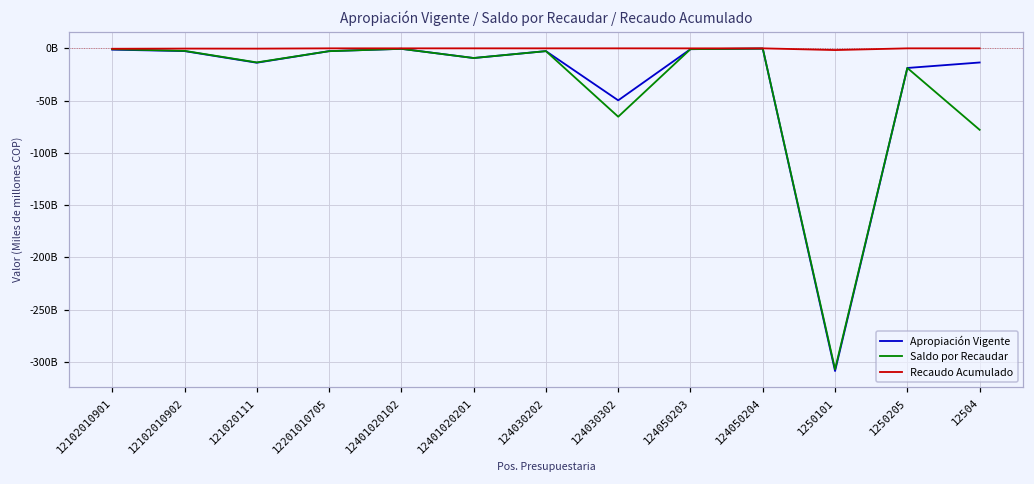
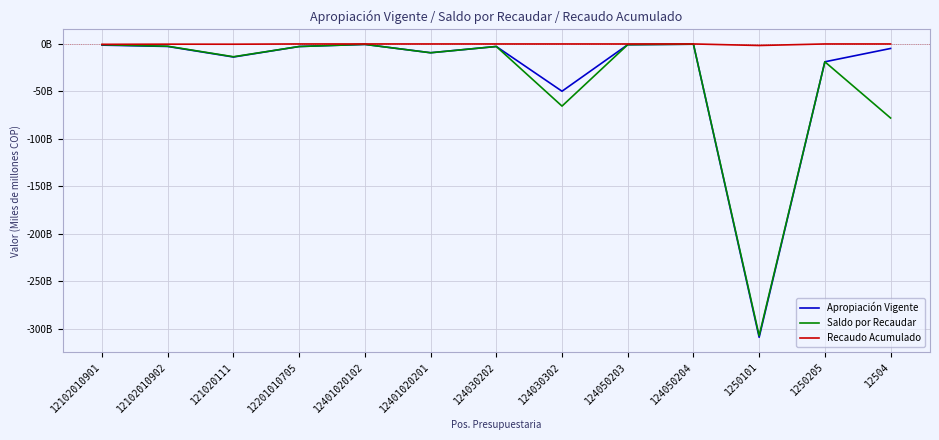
Apropiación Vigente, 12504: -10000000000 -> 0
